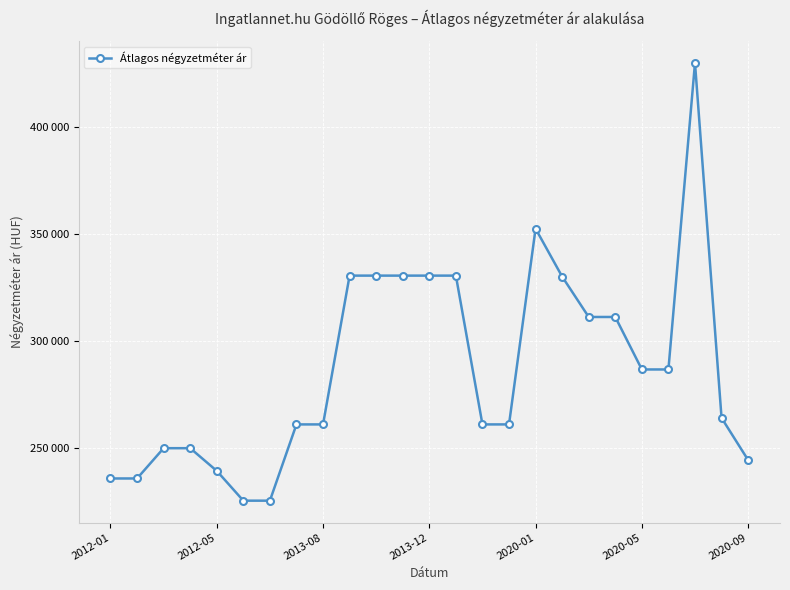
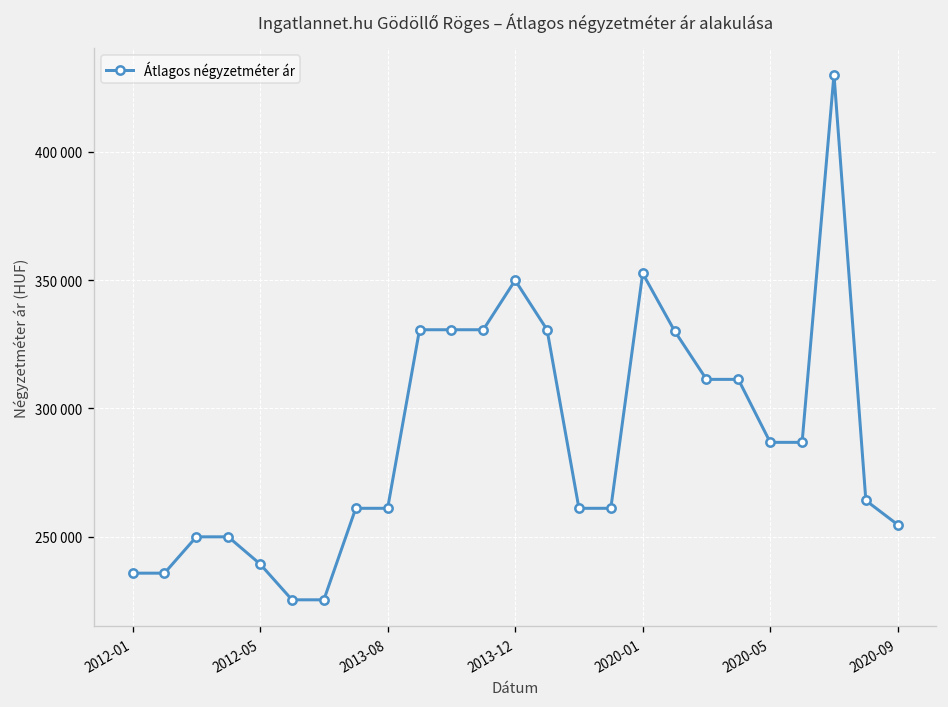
2013-12: 331000 -> 350000
2020-09: 244000 -> 255000
